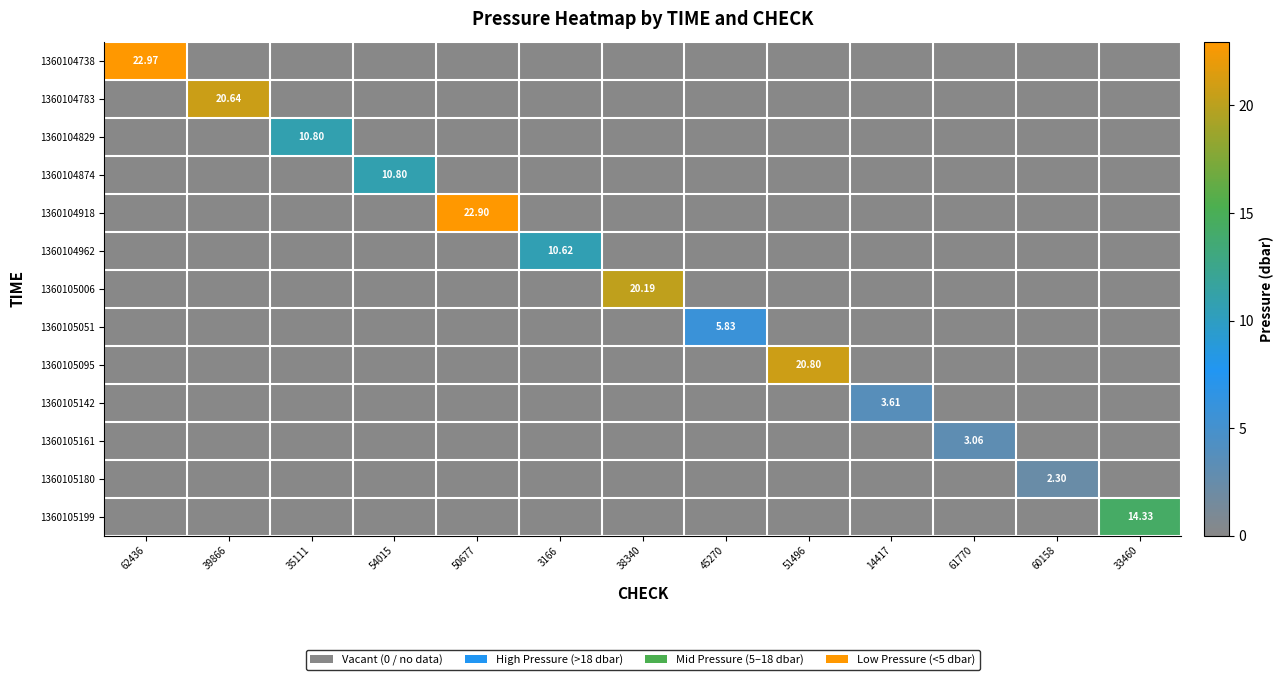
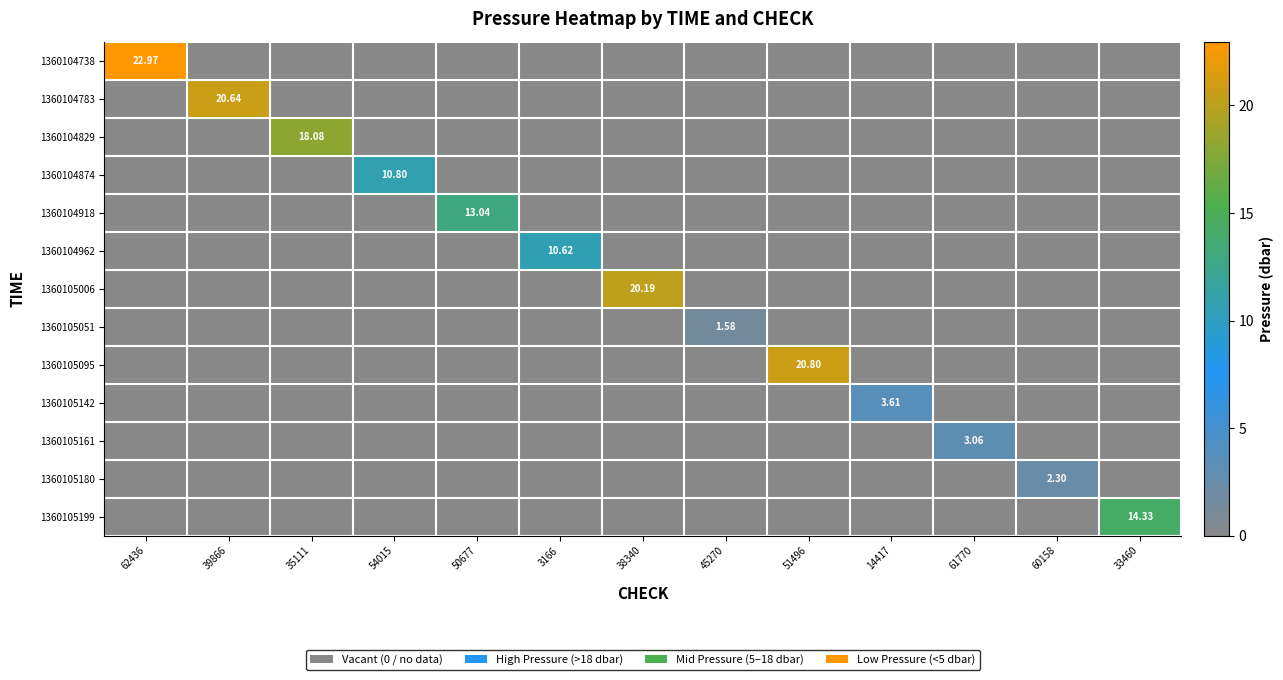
1360104829, 35111: 10.80 -> 18.08
1360104918, 50677: 22.90 -> 13.04
1360105051, 45270: 5.83 -> 1.58
